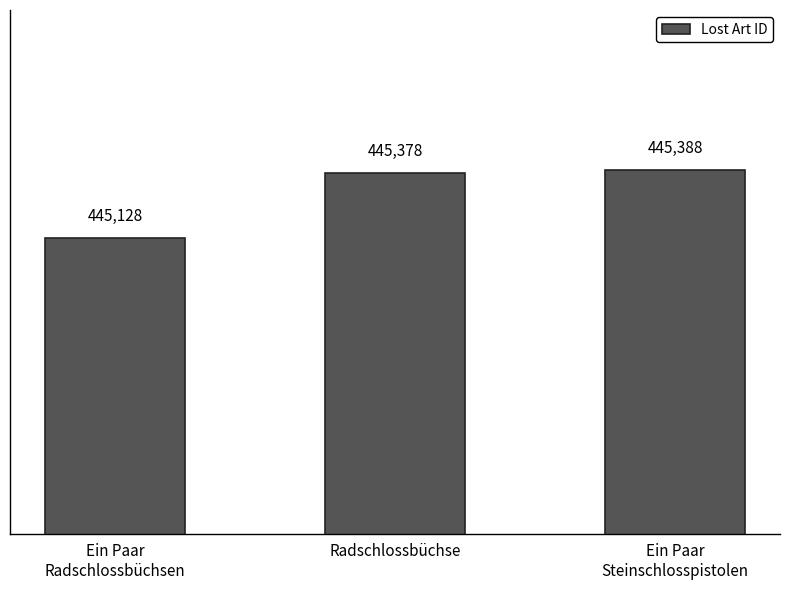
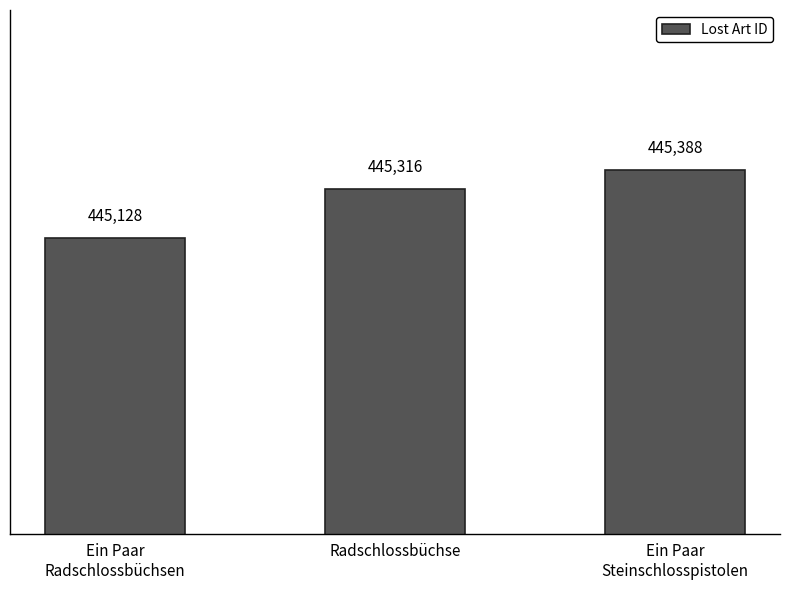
Radschlossbüchse: 445,378 -> 445,316
